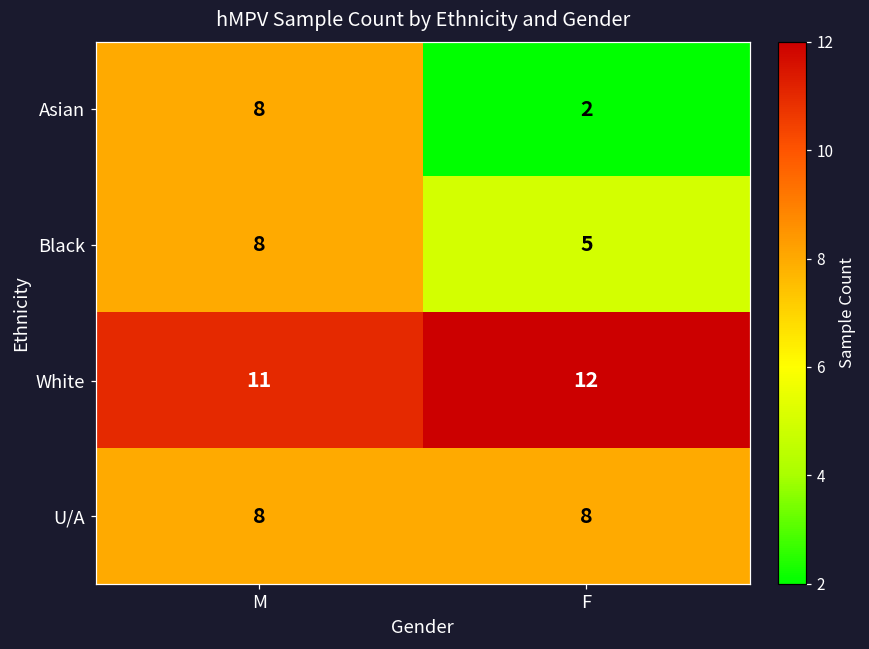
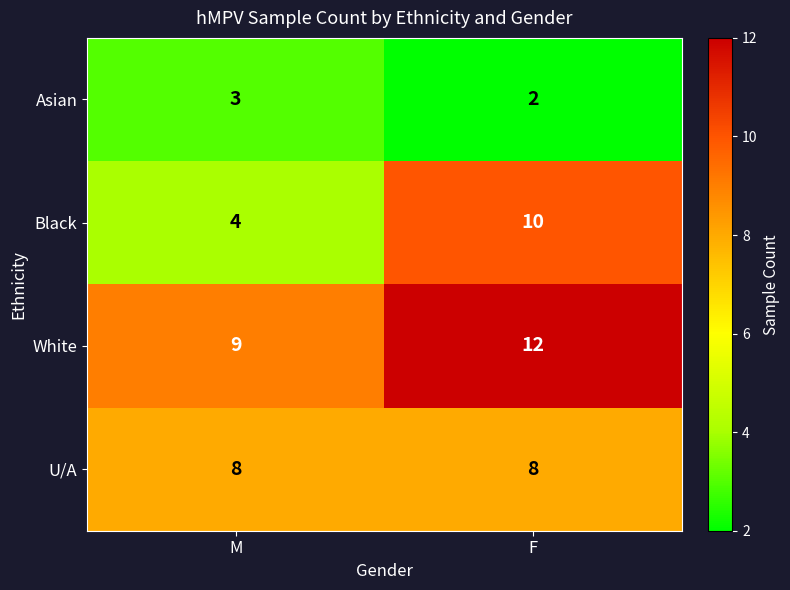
Asian, M: 8 -> 3
Black, M: 8 -> 4
Black, F: 5 -> 10
White, M: 11 -> 9
